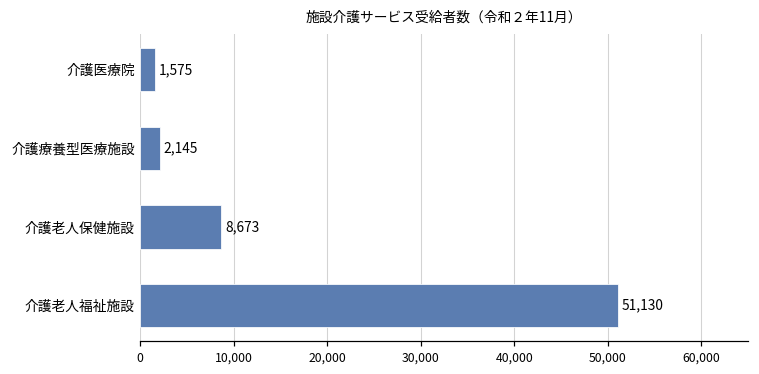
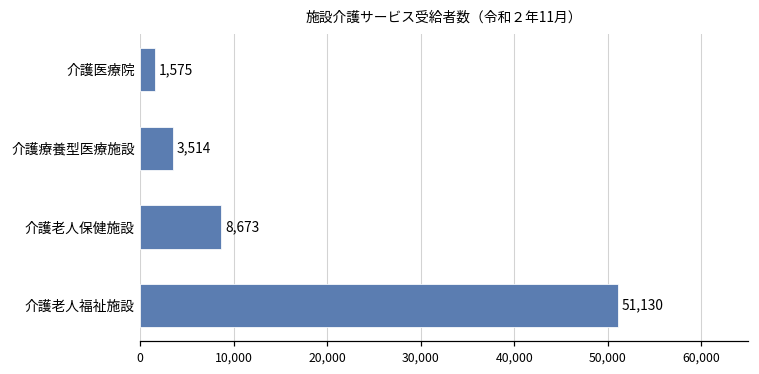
介護療養型医療施設: 2,145 -> 3,514
